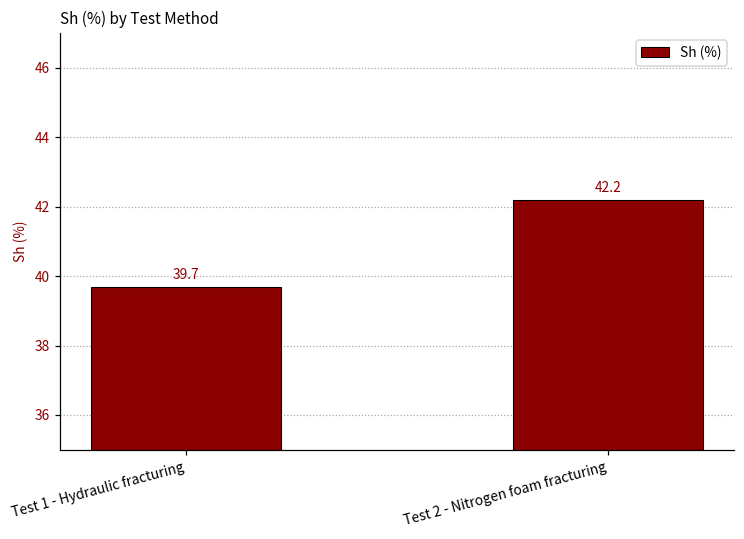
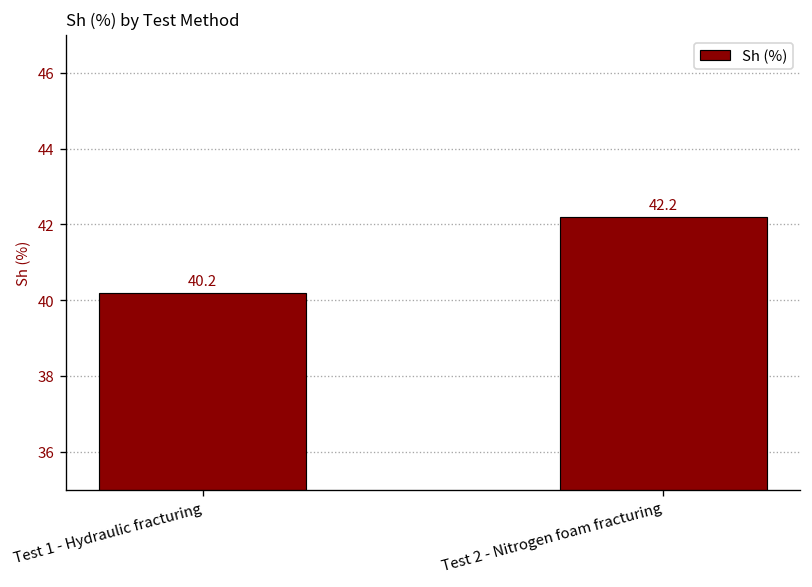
Test 1 - Hydraulic fracturing: 39.7 -> 40.2
